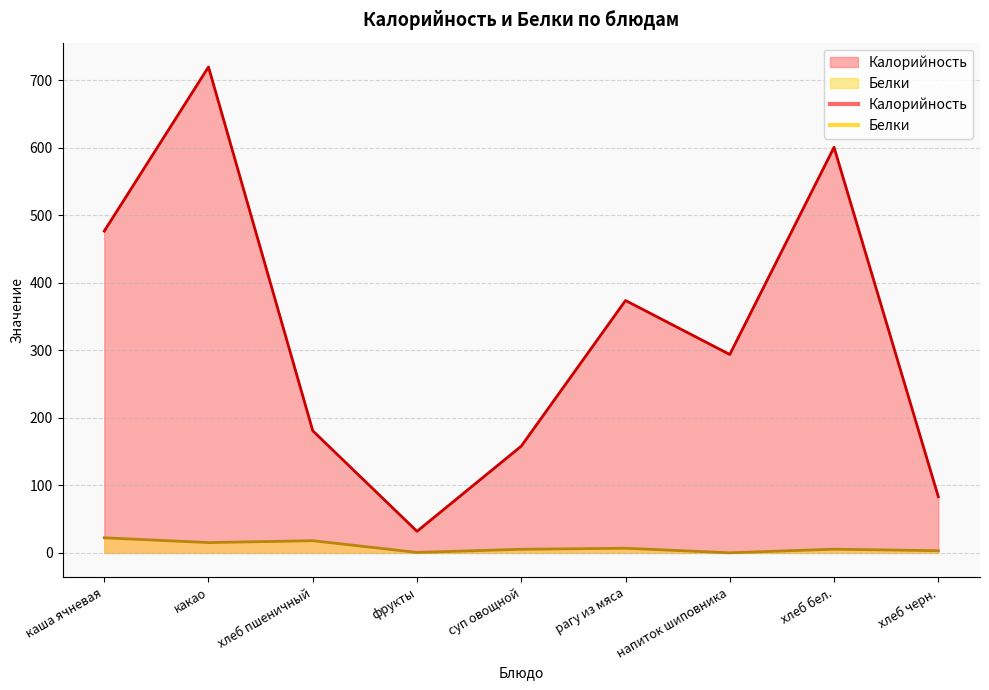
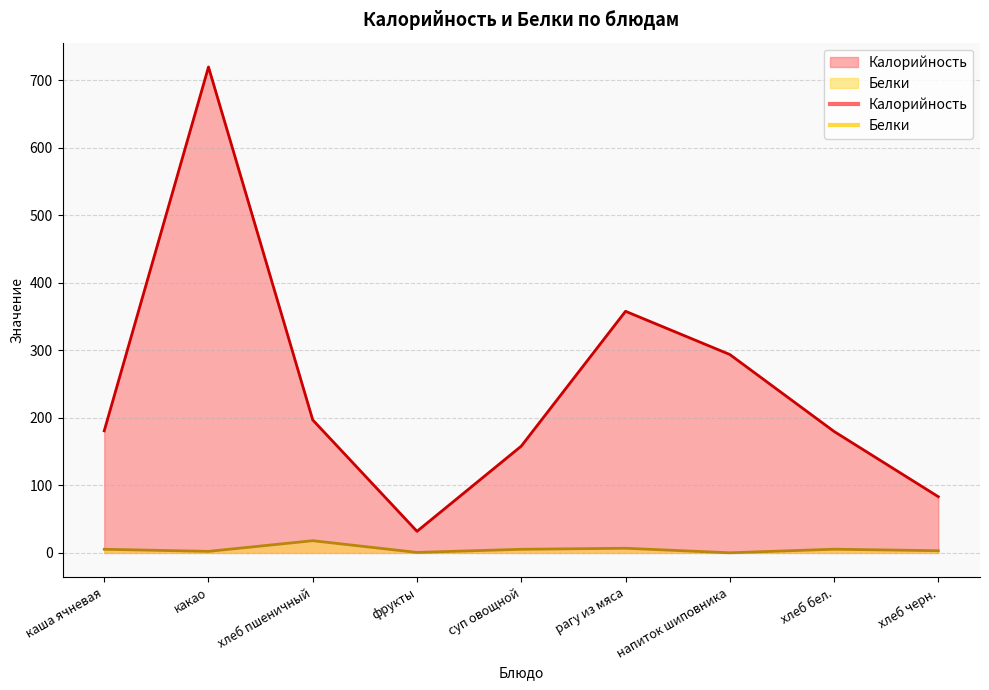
Калорийность, каша ячневая: 480 -> 180
Белки, каша ячневая: 20 -> 10
Белки, какао: 20 -> 0
Калорийность, хлеб пшеничный: 180 -> 200
Калорийность, рагу из мяса: 370 -> 360
Калорийность, хлеб бел.: 600 -> 180
